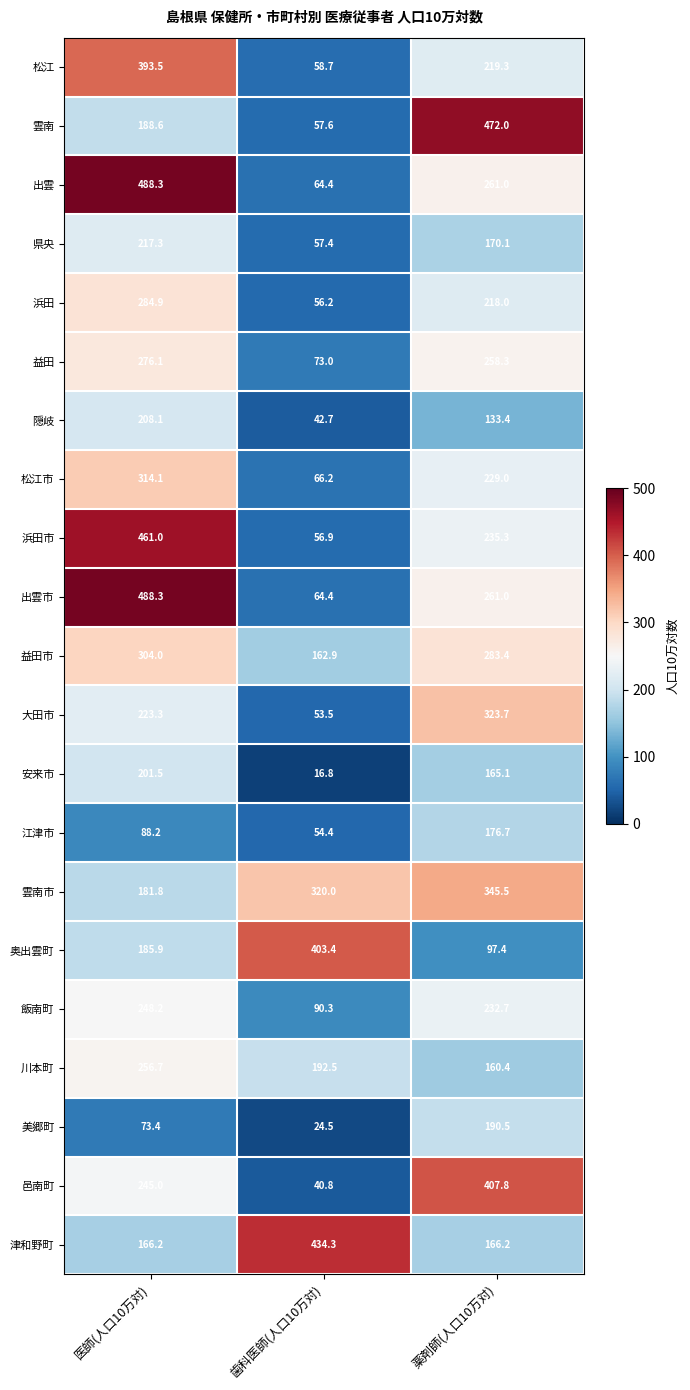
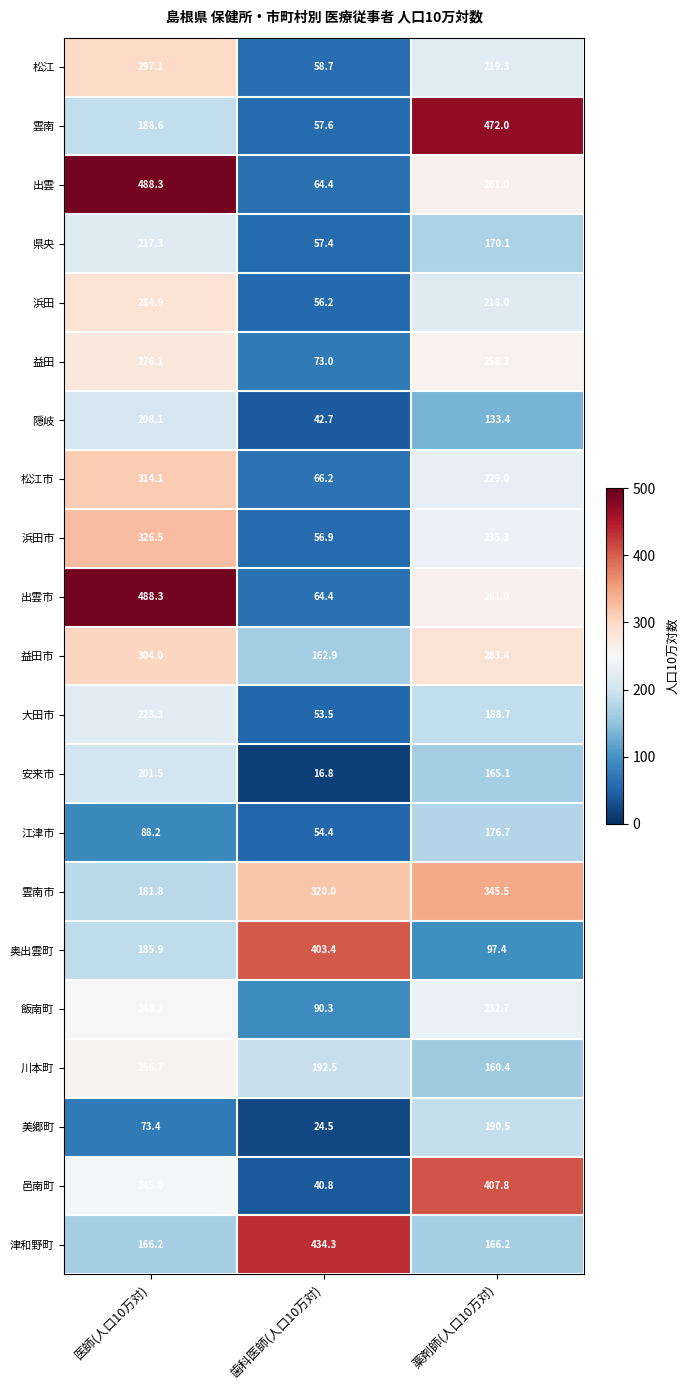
松江, 医師(人口10万対): 393.5 -> 297.1
浜田市, 医師(人口10万対): 461.0 -> 326.5
大田市, 薬剤師(人口10万対): 323.7 -> 188.7
